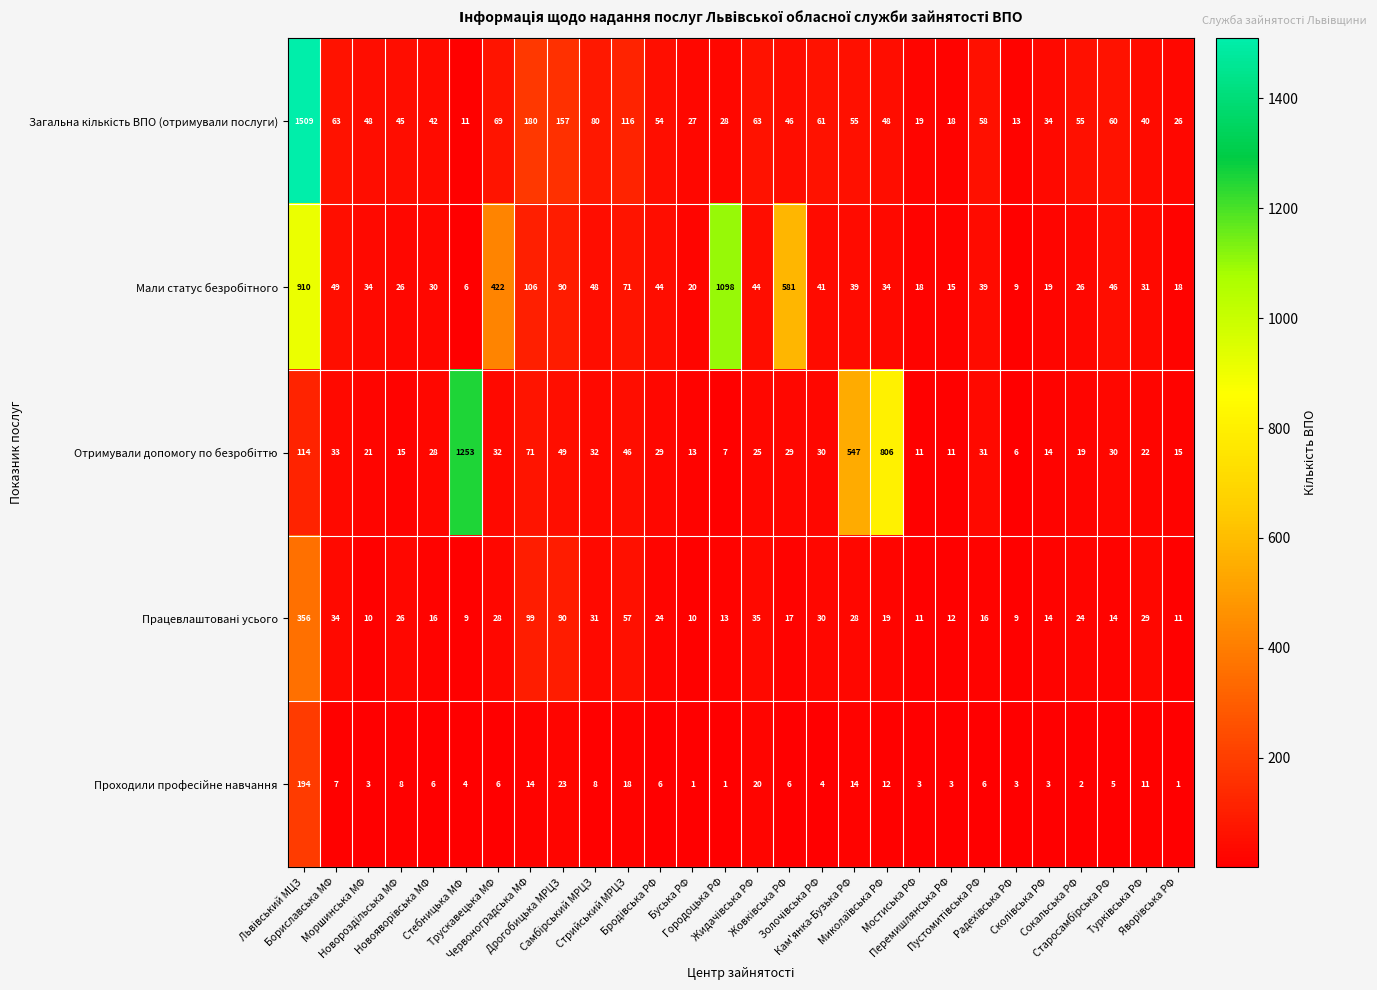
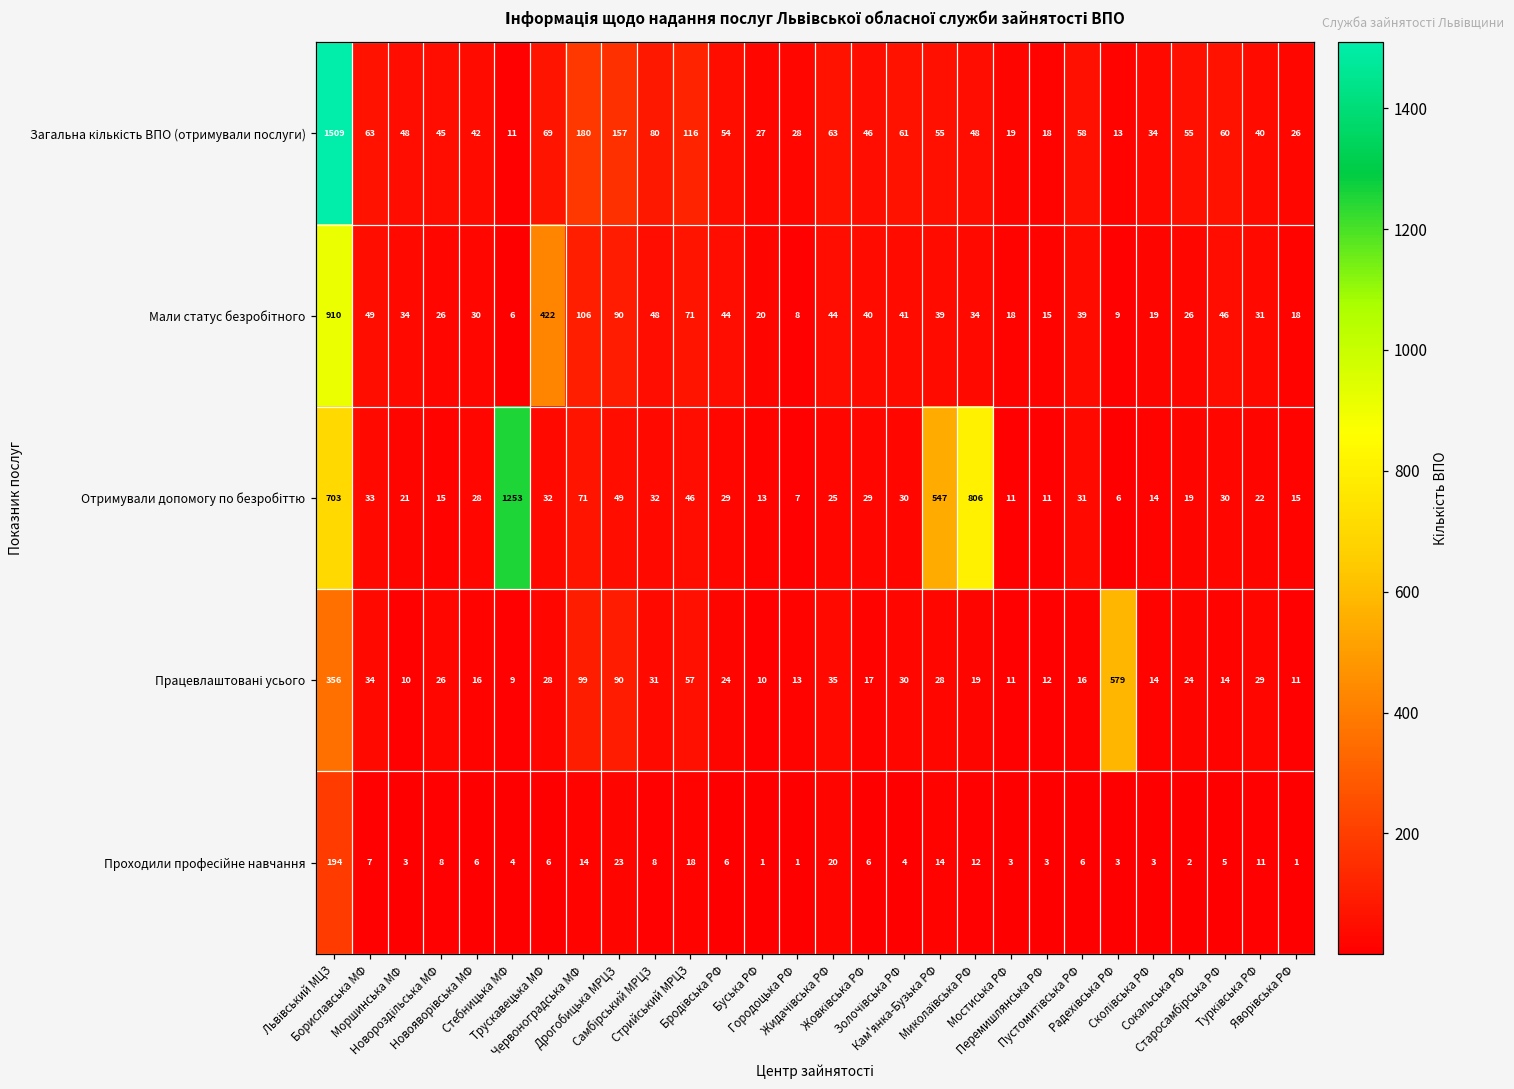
Мали статус безробітного, Городоцька РФ: 1098 -> 8
Мали статус безробітного, Жовківська РФ: 581 -> 40
Отримували допомогу по безробіттю, Львівський МЦЗ: 114 -> 703
Працевлаштовані усього, Радехівська РФ: 9 -> 579
